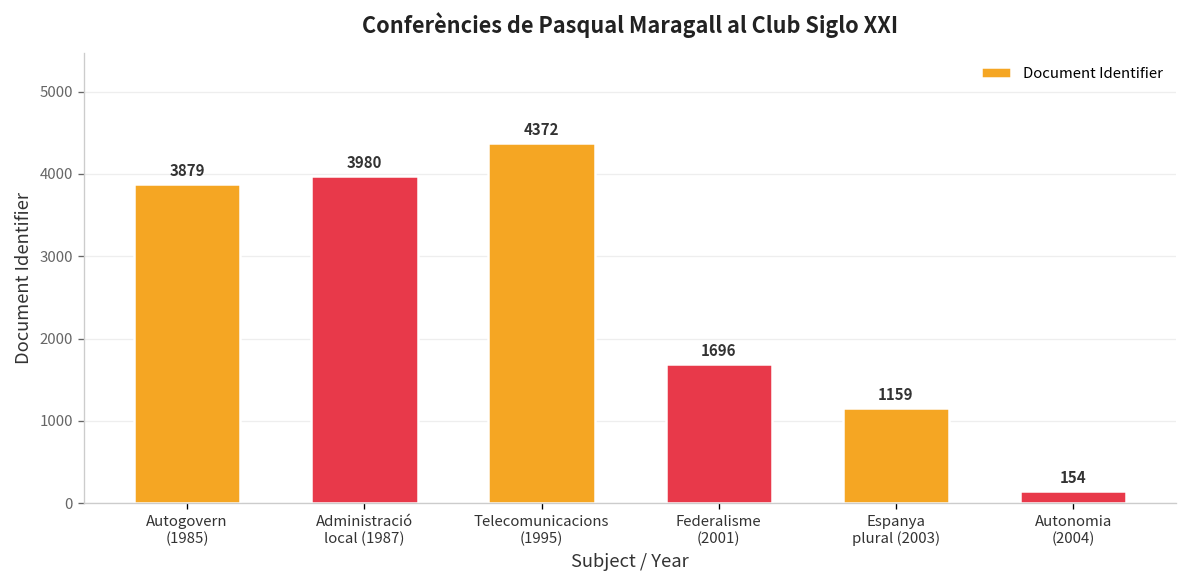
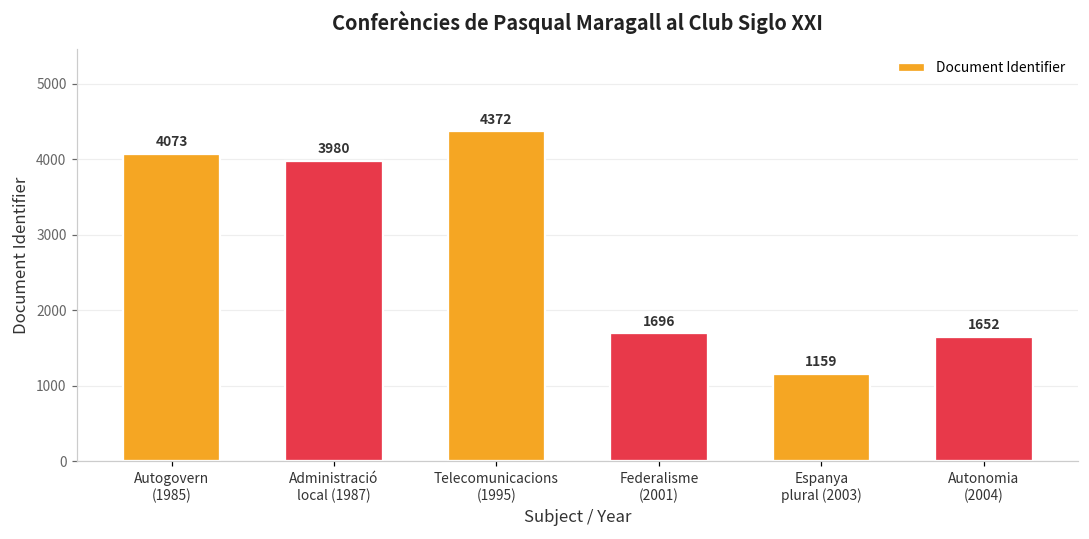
Autogovern (1985): 3879 -> 4073
Autonomia (2004): 154 -> 1652
